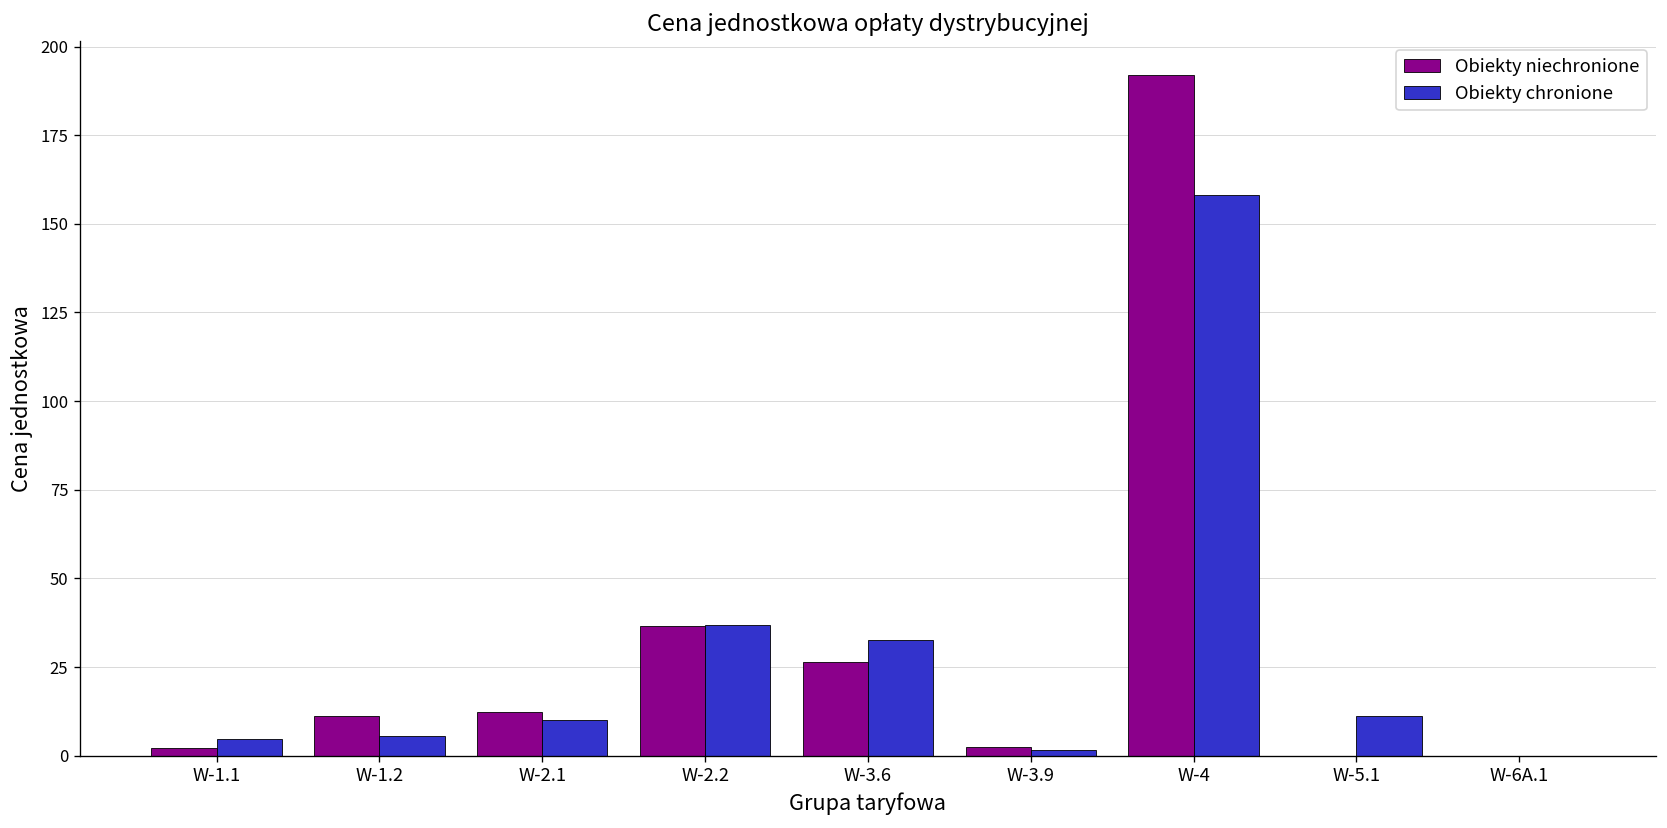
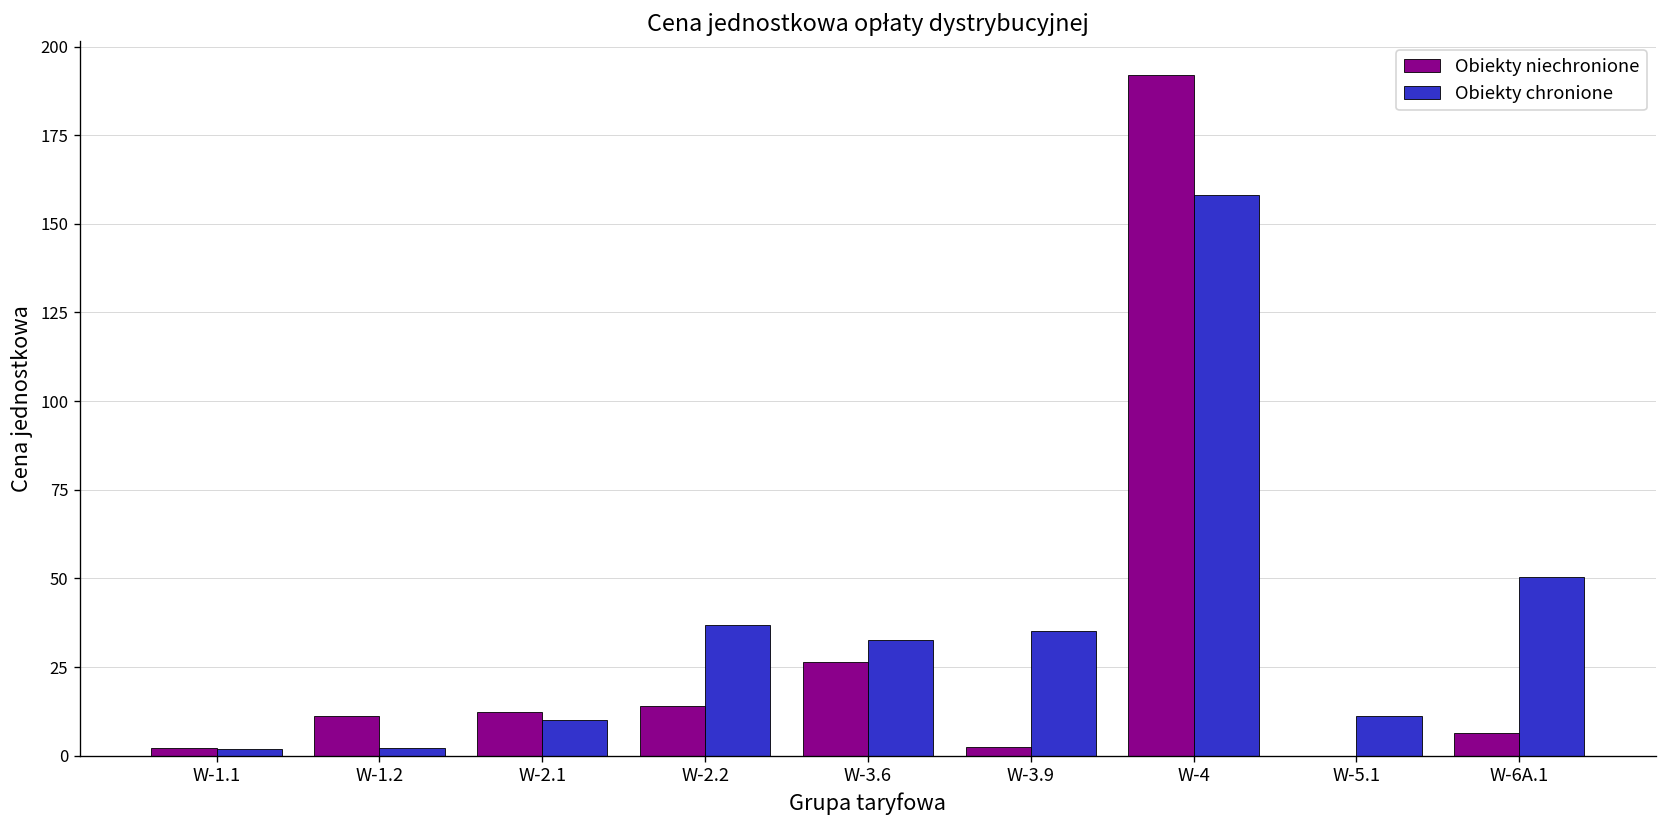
Obiekty chronione, W-1.1: 5 -> 2
Obiekty chronione, W-1.2: 5 -> 2
Obiekty niechronione, W-2.2: 37 -> 14
Obiekty chronione, W-3.9: 2 -> 35
Obiekty niechronione, W-6A.1: 0 -> 6
Obiekty chronione, W-6A.1: 0 -> 50
